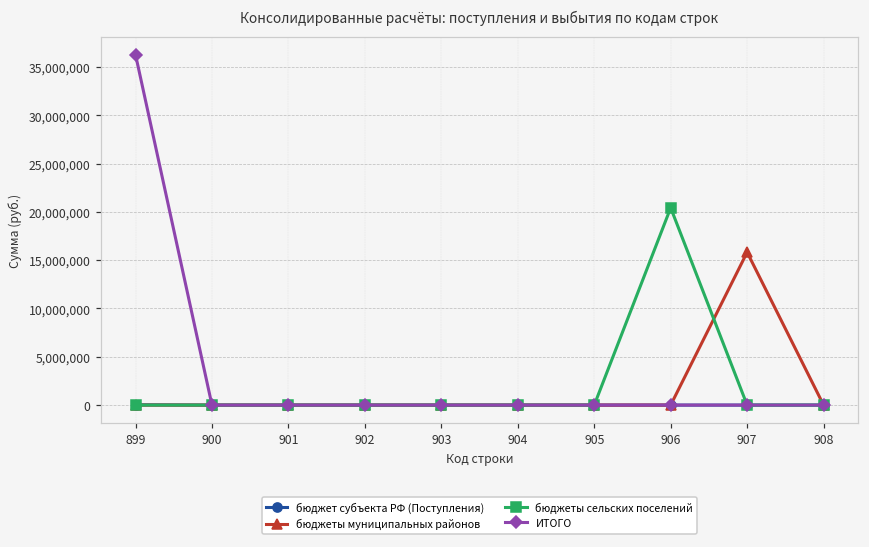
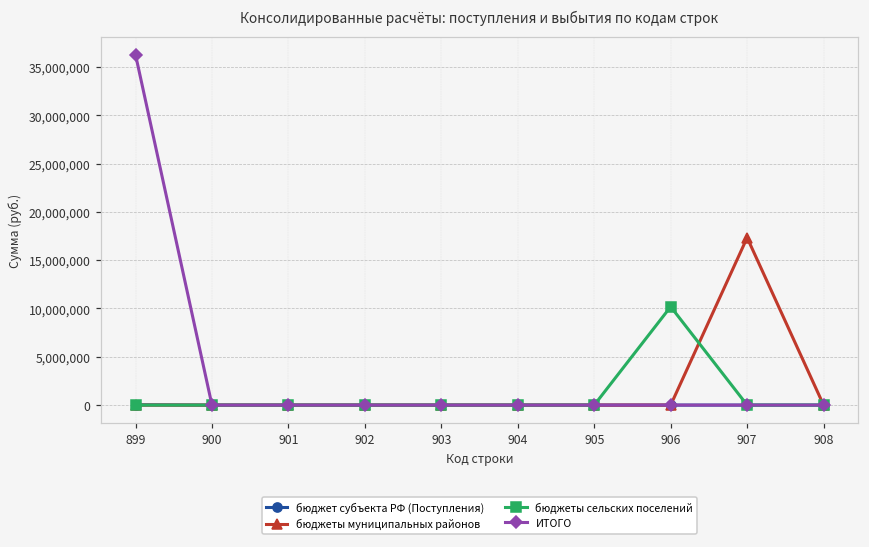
бюджеты сельских поселений, 906: 20,000,000 -> 10,000,000
бюджеты муниципальных районов, 907: 16,000,000 -> 17,000,000
